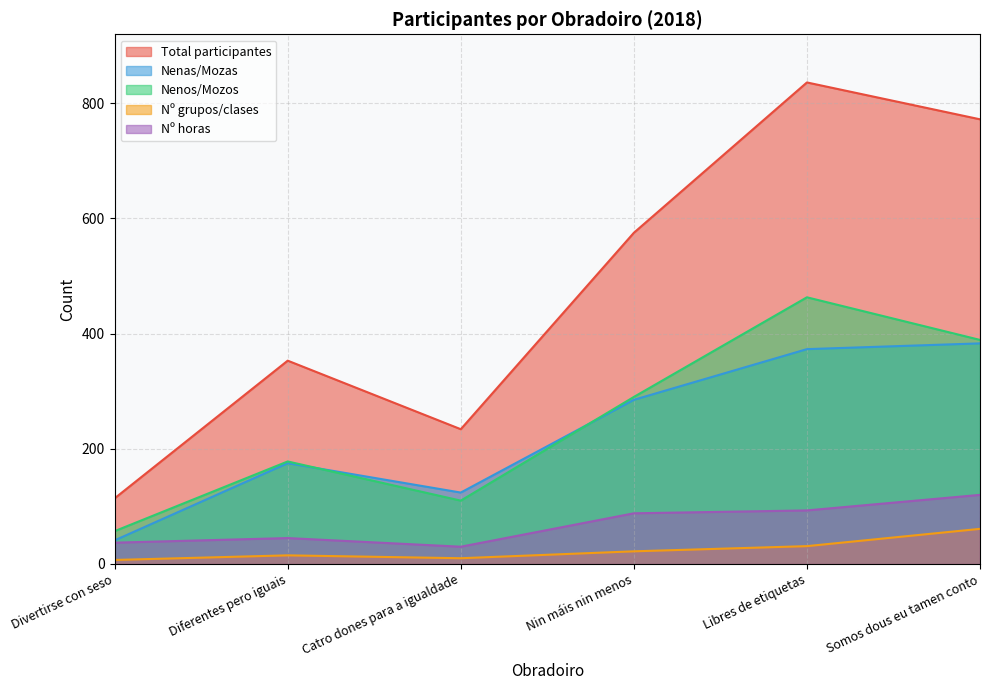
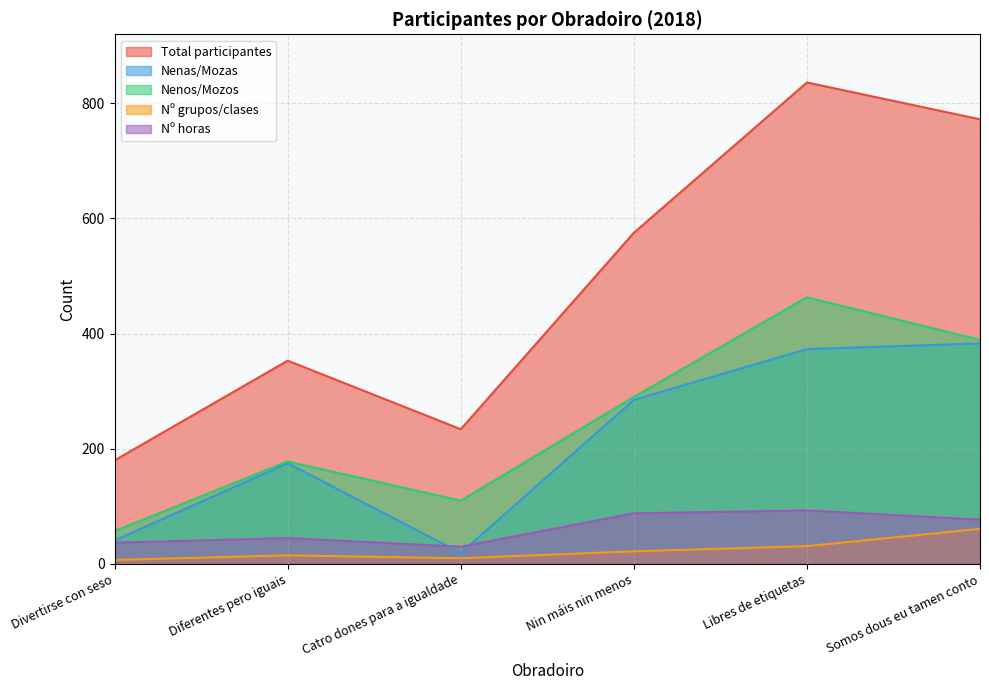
Total participantes, Divertirse con seso: 110 -> 180
Nenas/Mozas, Catro dones para a igualdade: 120 -> 20
Nº horas, Somos dous eu tamen conto: 120 -> 80
